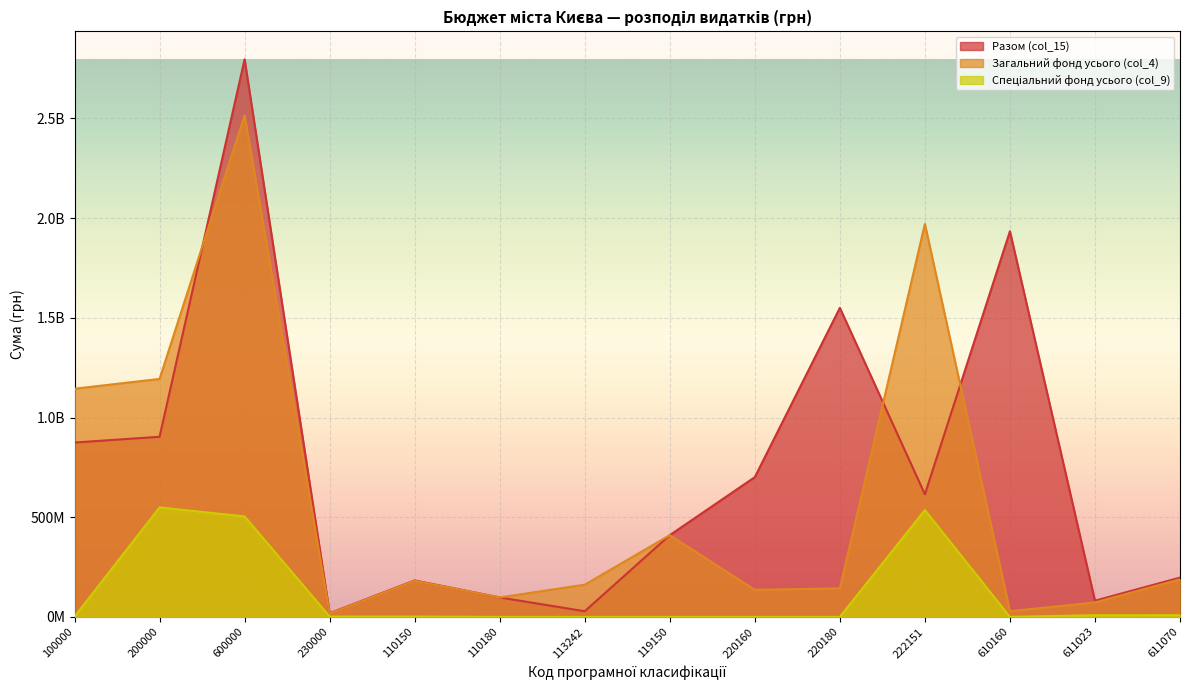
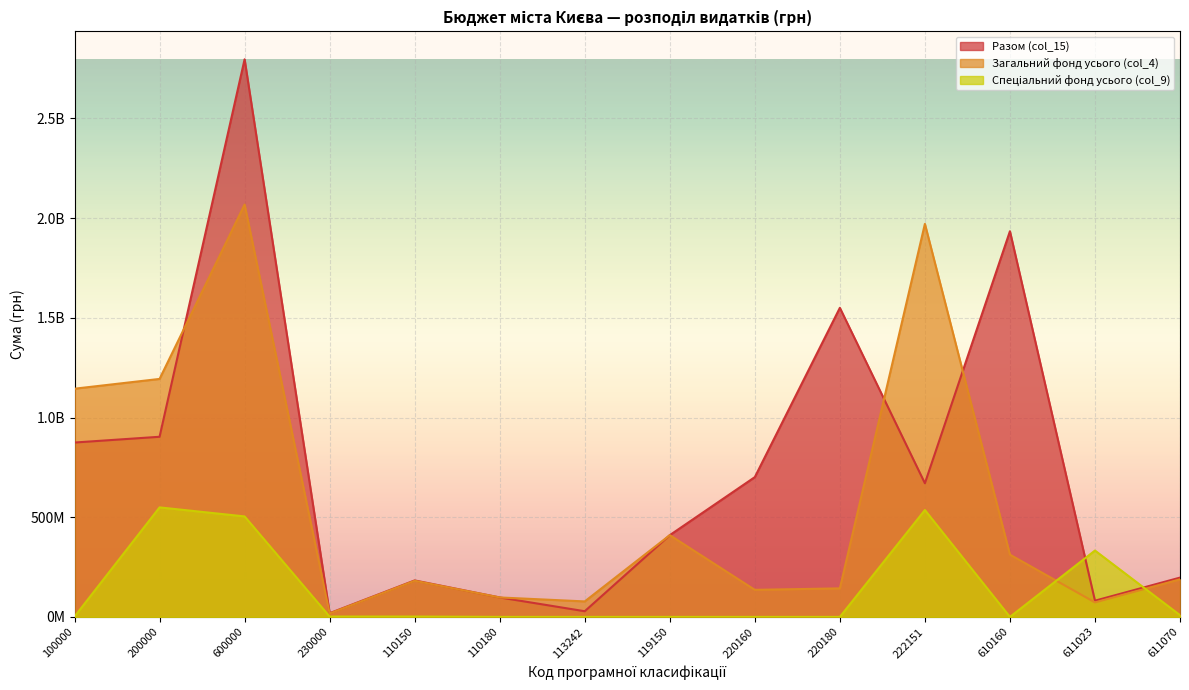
Загальний фонд усього (col_4), 600000: 2520000000 -> 2070000000
Загальний фонд усього (col_4), 113242: 160000000 -> 80000000
Разом (col_15), 222151: 610000000 -> 670000000
Загальний фонд усього (col_4), 610160: 30000000 -> 310000000
Спеціальний фонд усього (col_9), 611023: 10000000 -> 330000000
